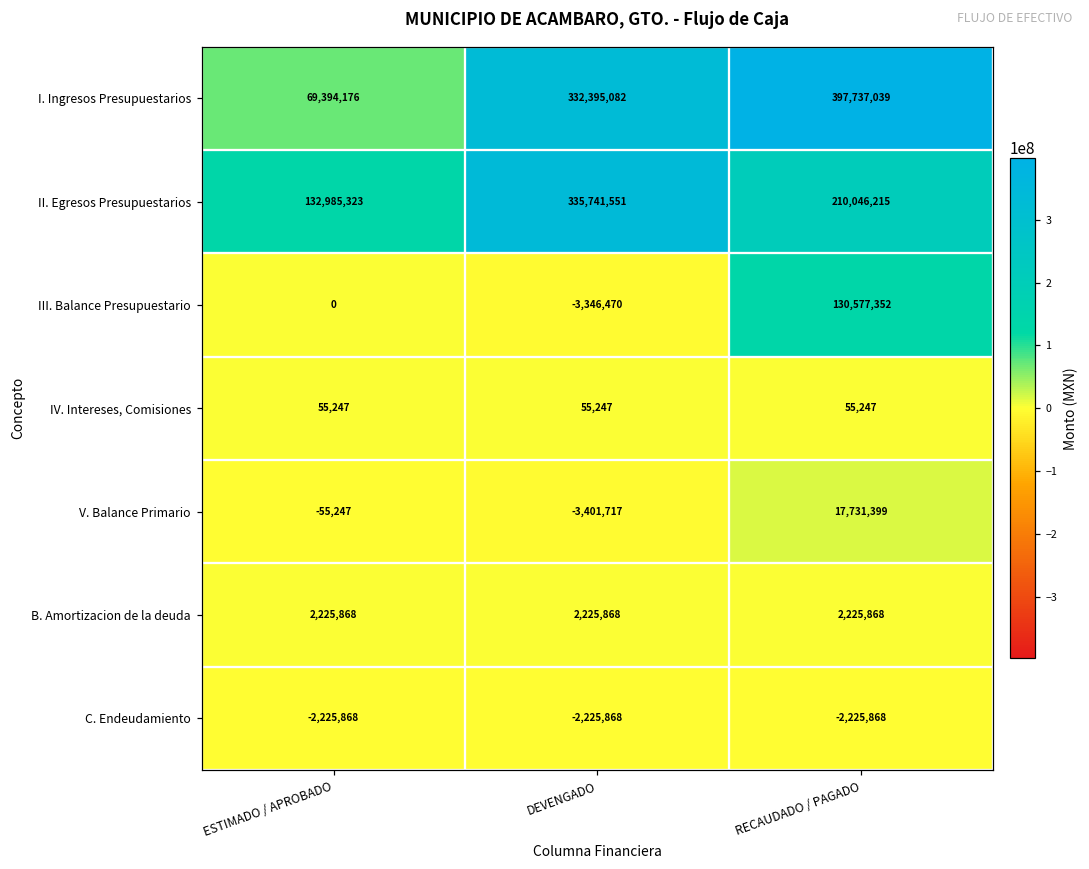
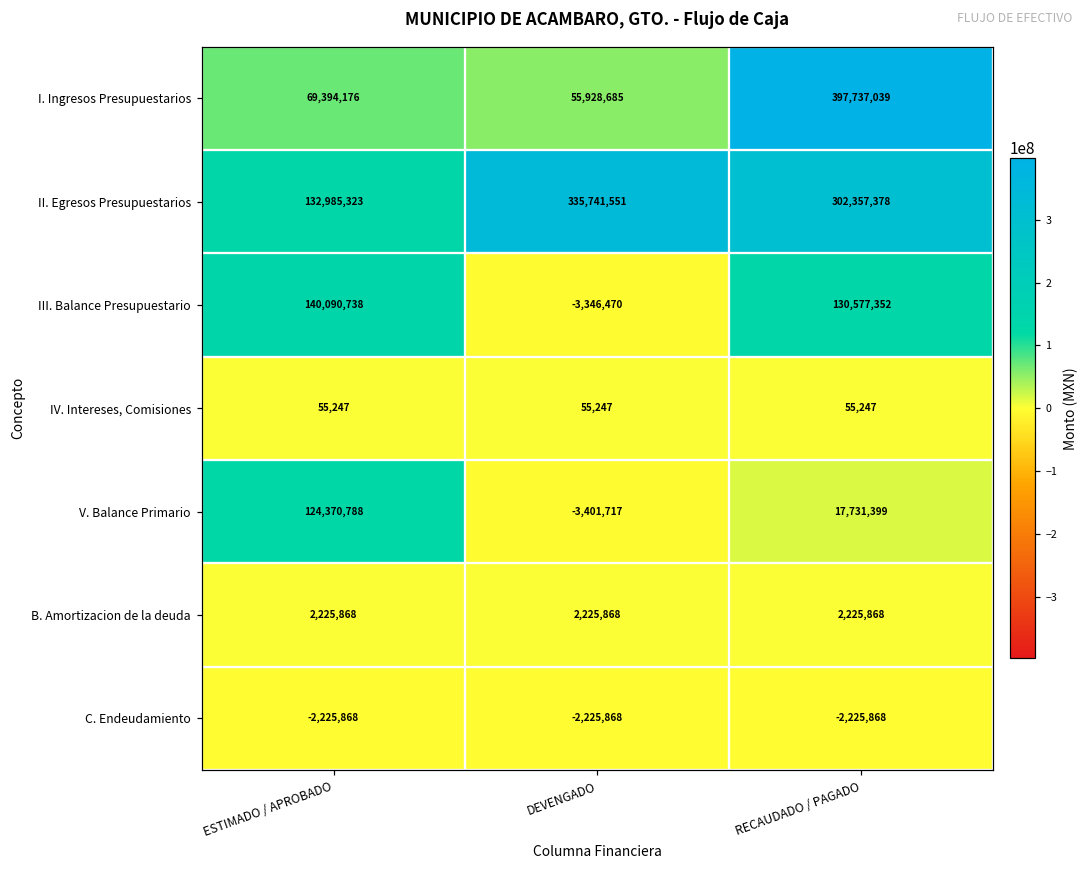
I. Ingresos Presupuestarios, DEVENGADO: 332,395,082 -> 55,928,685
II. Egresos Presupuestarios, RECAUDADO / PAGADO: 210,046,215 -> 302,357,378
III. Balance Presupuestario, ESTIMADO / APROBADO: 0 -> 140,090,738
V. Balance Primario, ESTIMADO / APROBADO: -55,247 -> 124,370,788
